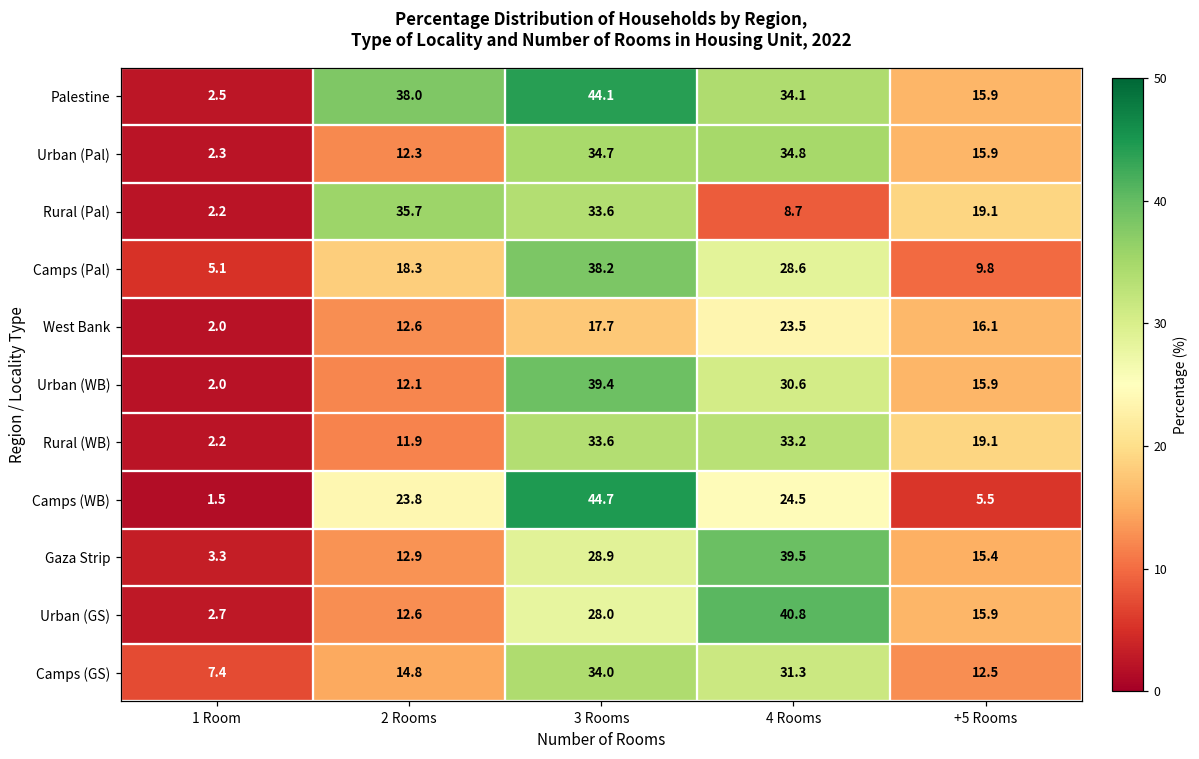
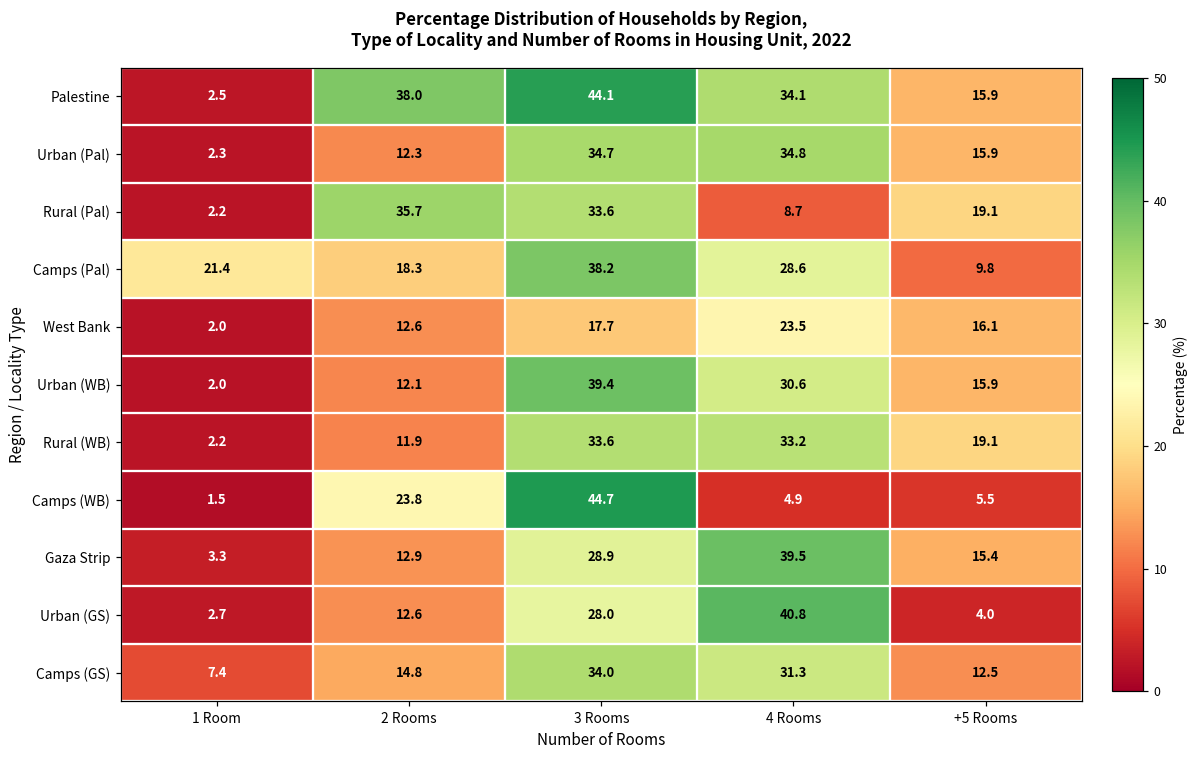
Camps (Pal), 1 Room: 5.1 -> 21.4
Camps (WB), 4 Rooms: 24.5 -> 4.9
Urban (GS), +5 Rooms: 15.9 -> 4.0
